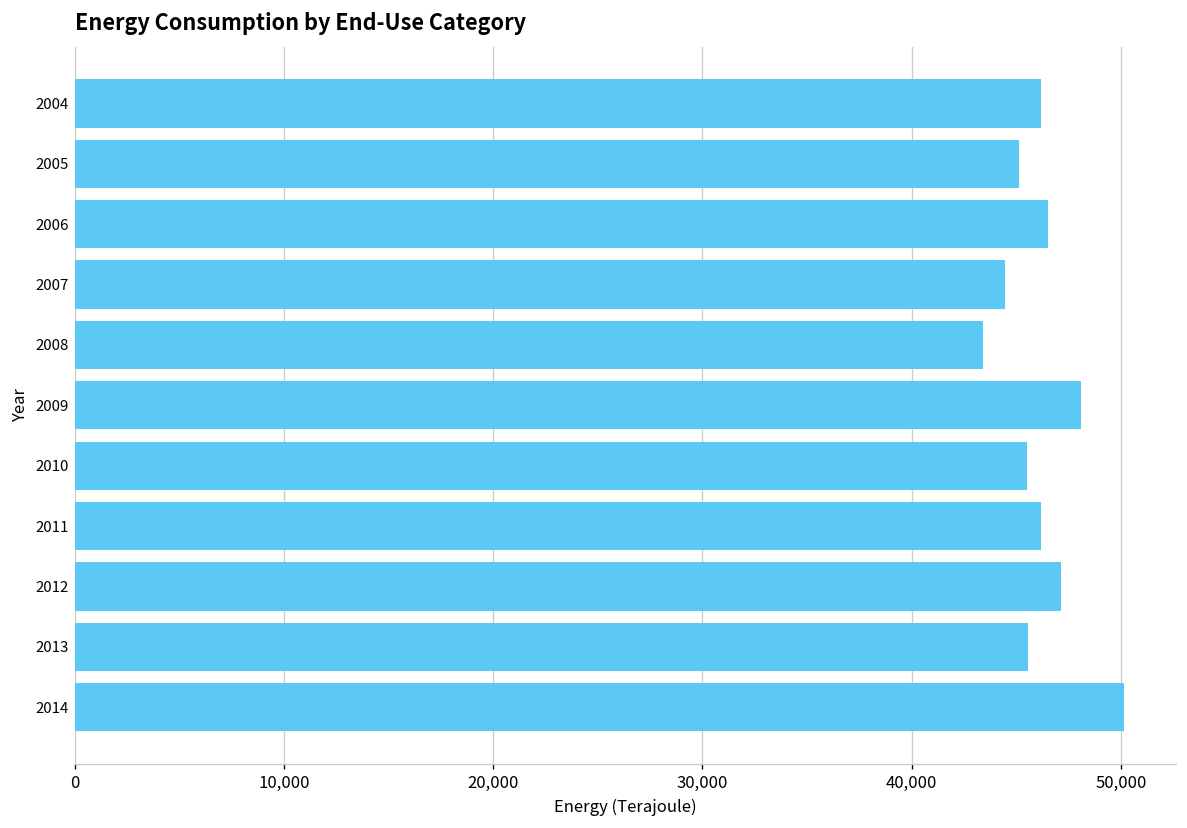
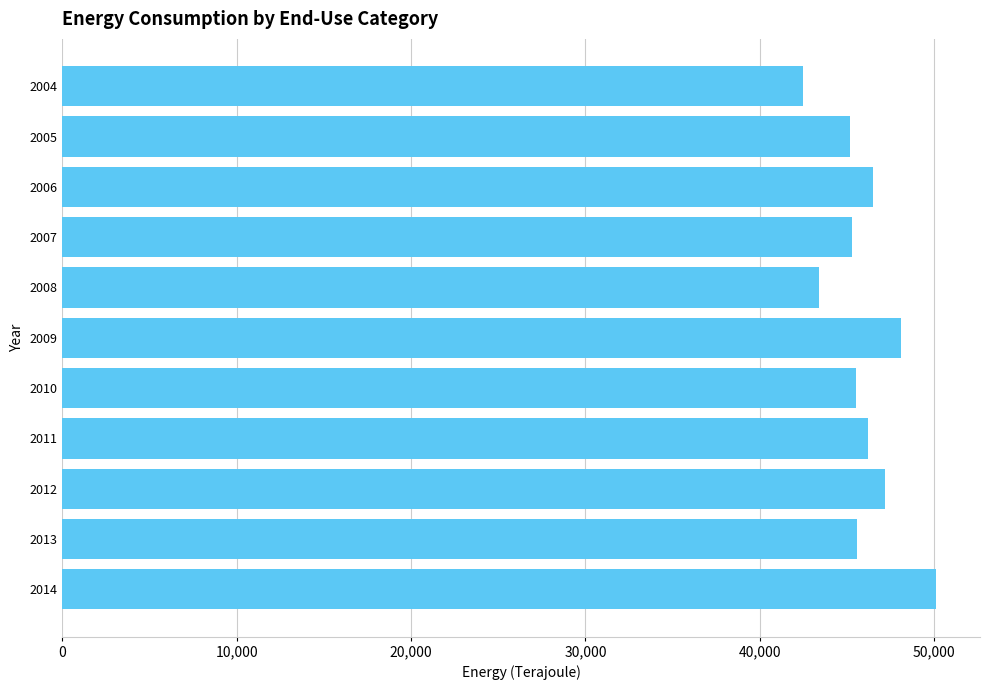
2004: 46,200 -> 42,500
2007: 44,500 -> 45,300
